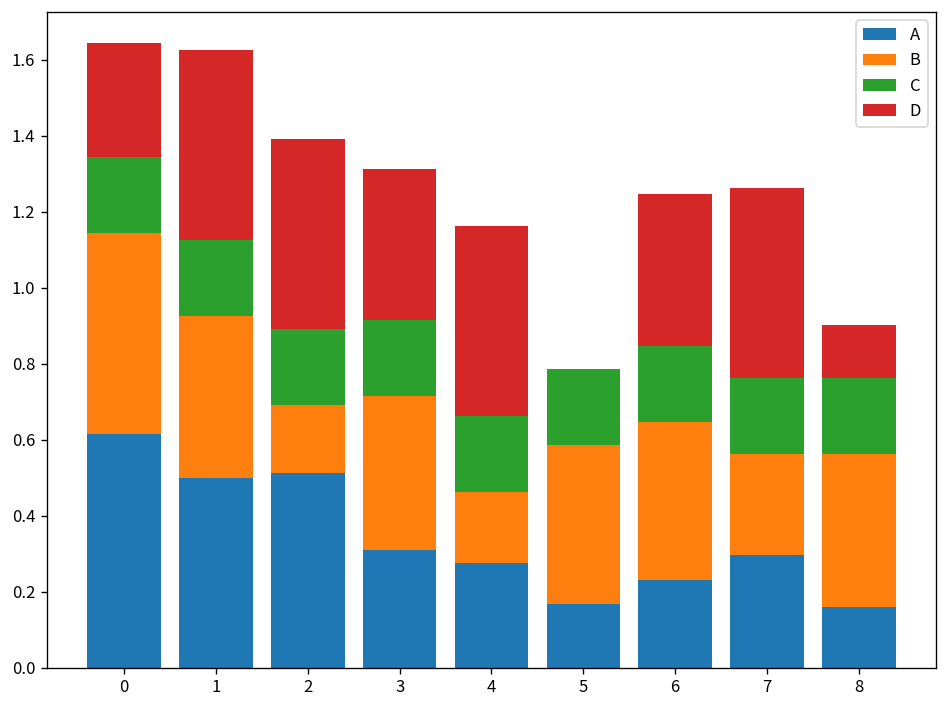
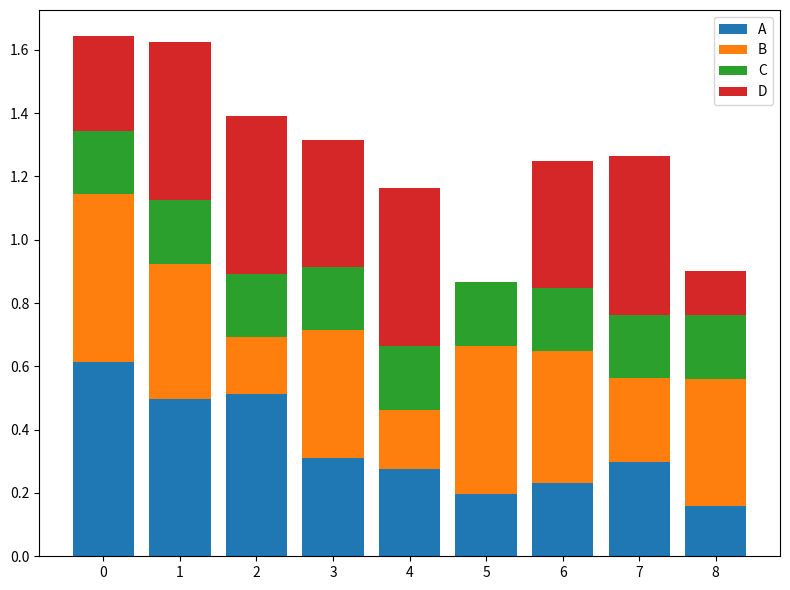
A, 5: 0.17 -> 0.20
B, 5: 0.42 -> 0.47
